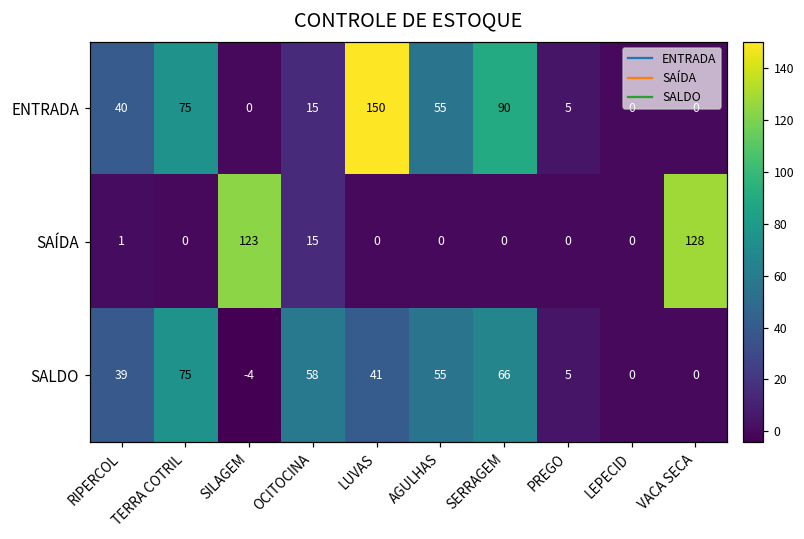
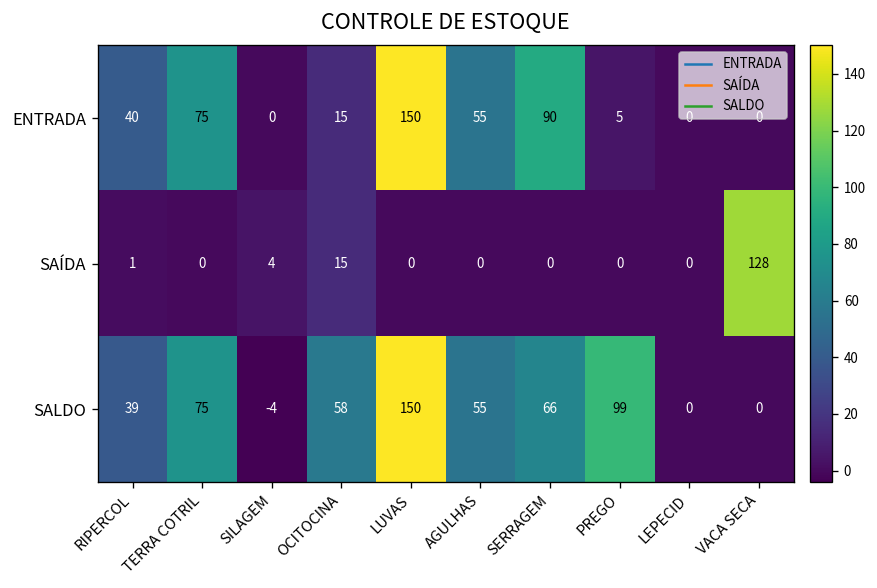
SAÍDA, SILAGEM: 123 -> 4
SALDO, LUVAS: 41 -> 150
SALDO, PREGO: 5 -> 99
